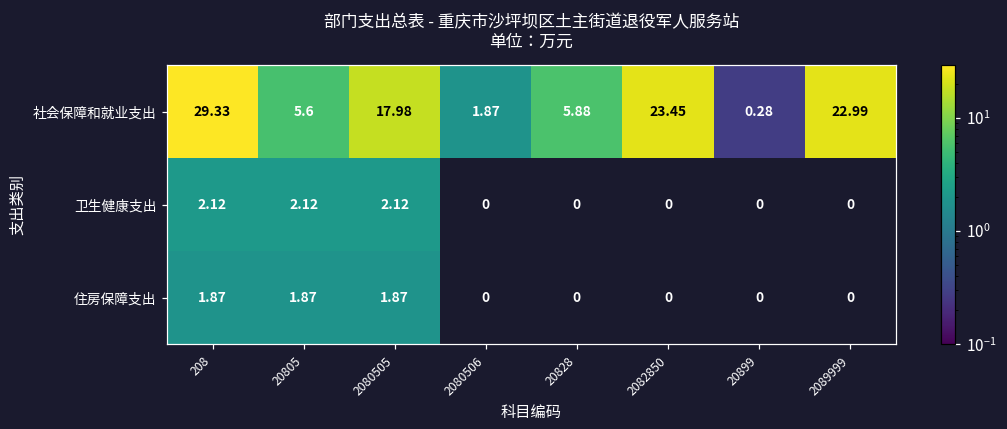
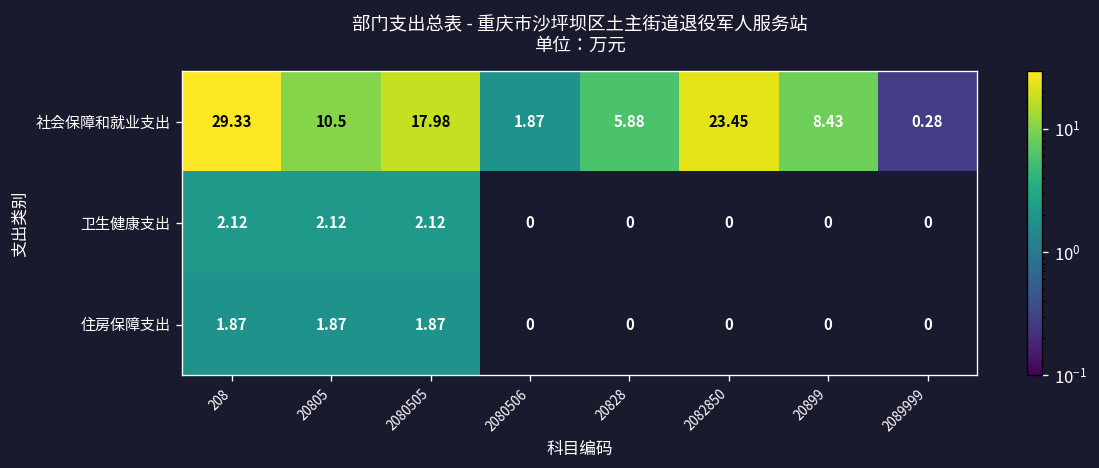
社会保障和就业支出, 20805: 5.6 -> 10.5
社会保障和就业支出, 20899: 0.28 -> 8.43
社会保障和就业支出, 2089999: 22.99 -> 0.28
